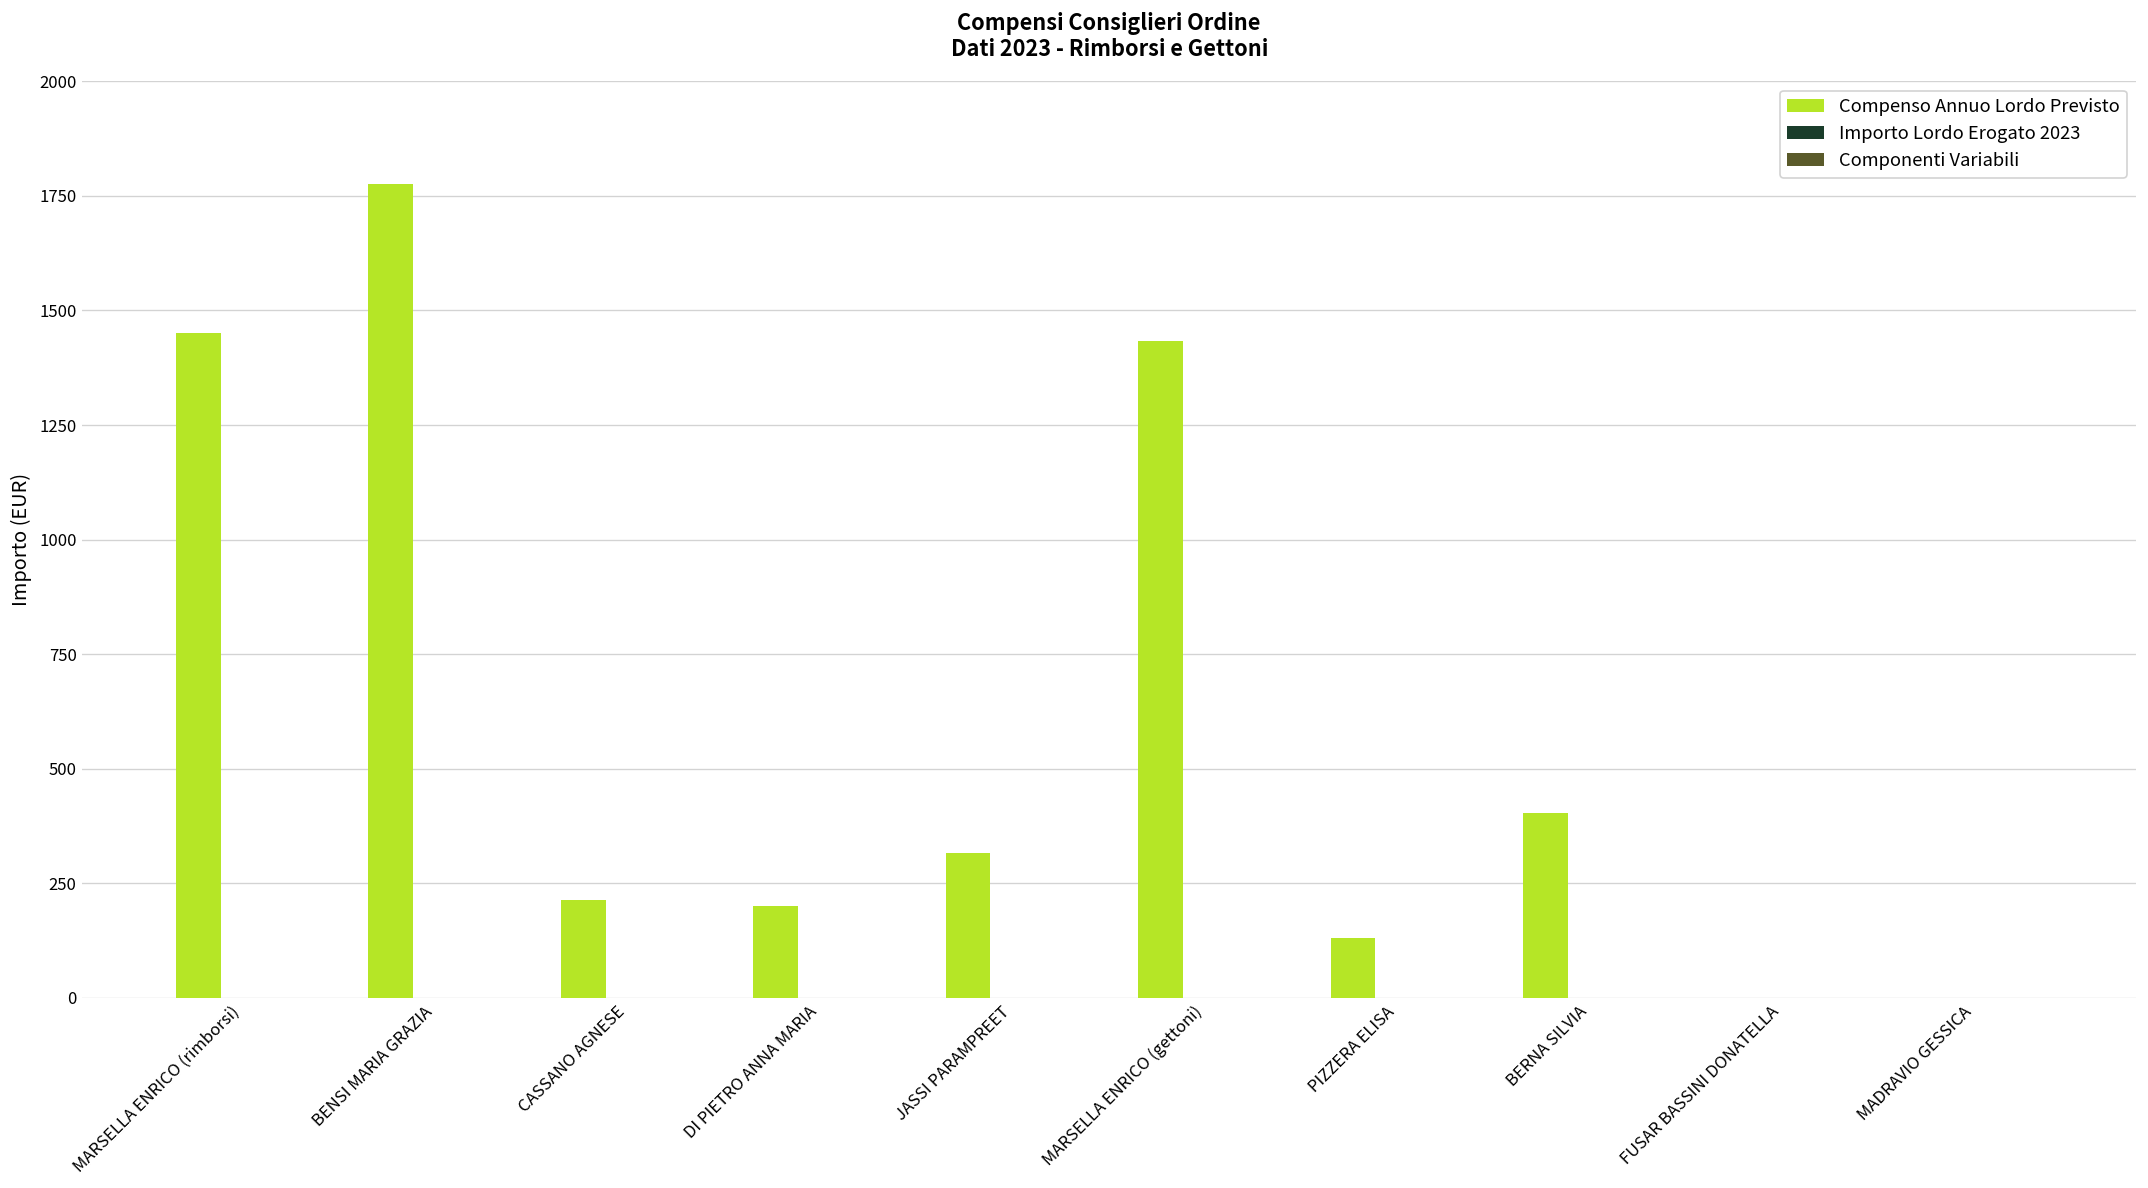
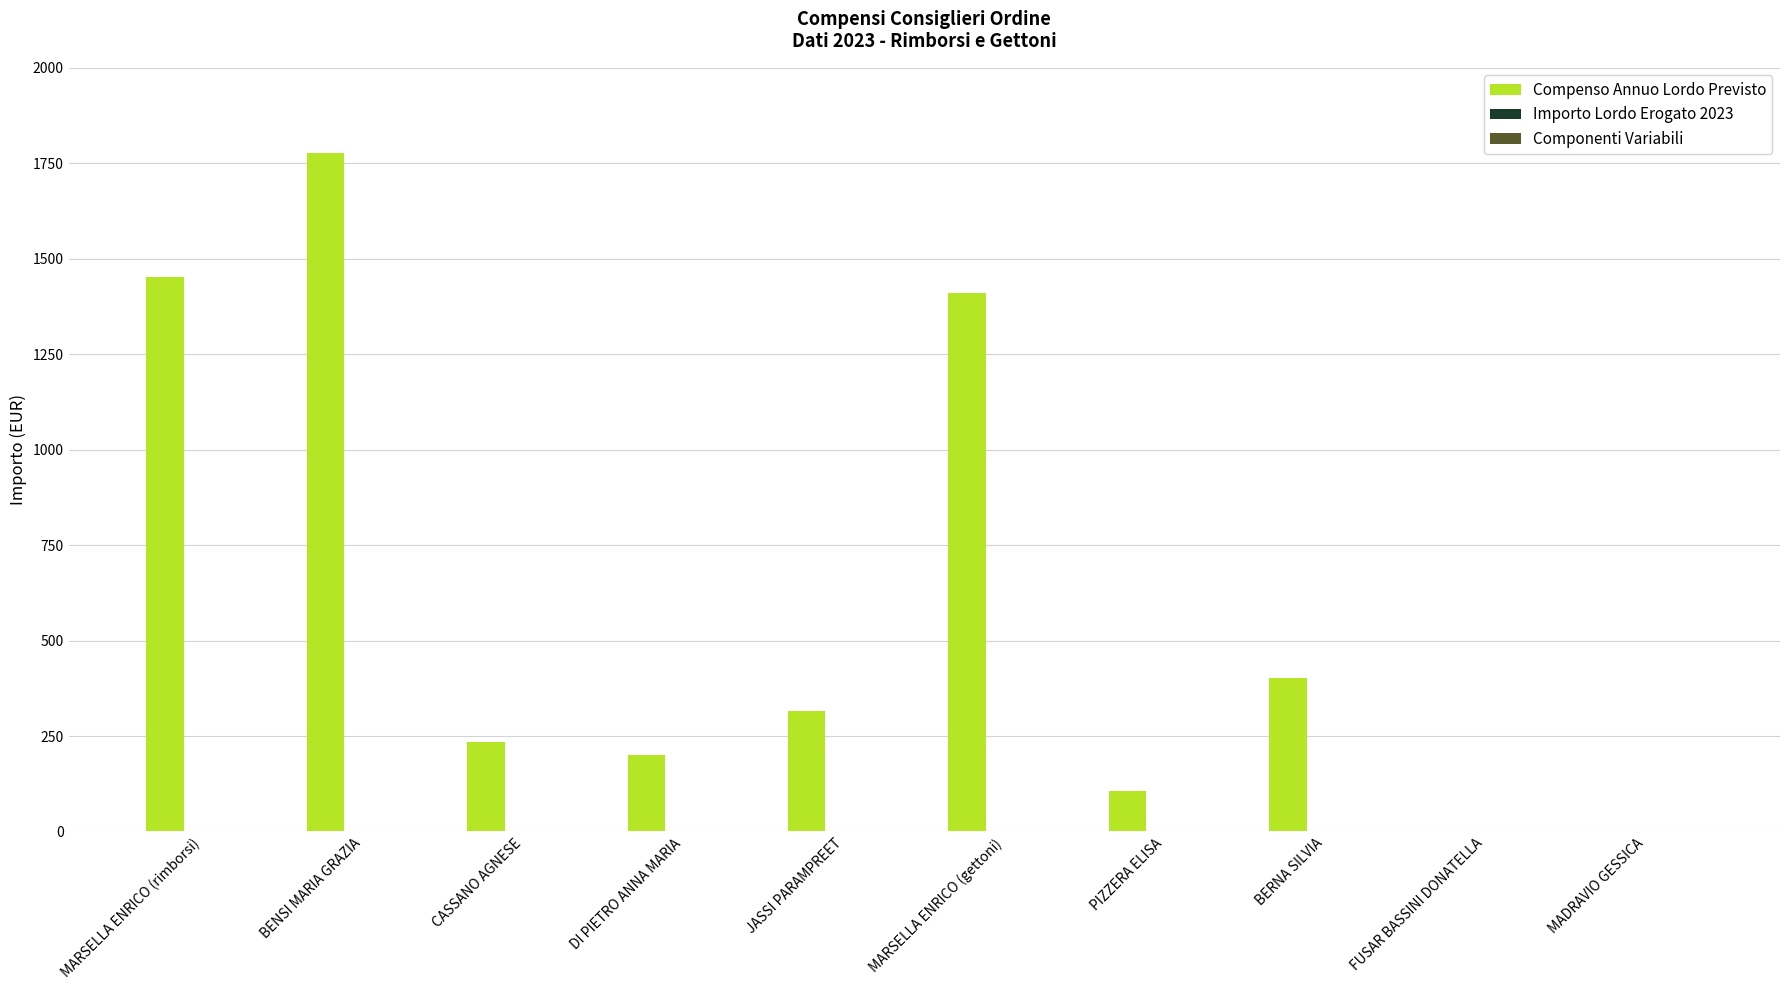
Compenso Annuo Lordo Previsto, CASSANO AGNESE: 210 -> 240
Compenso Annuo Lordo Previsto, MARSELLA ENRICO (gettoni): 1430 -> 1410
Compenso Annuo Lordo Previsto, PIZZERA ELISA: 130 -> 110
